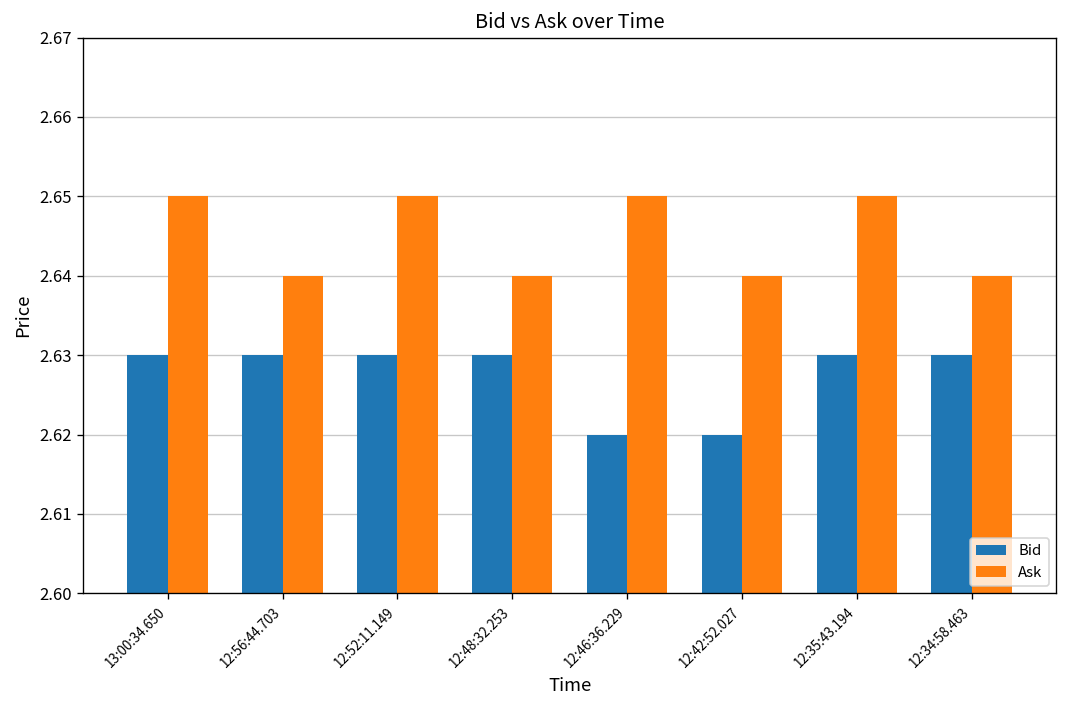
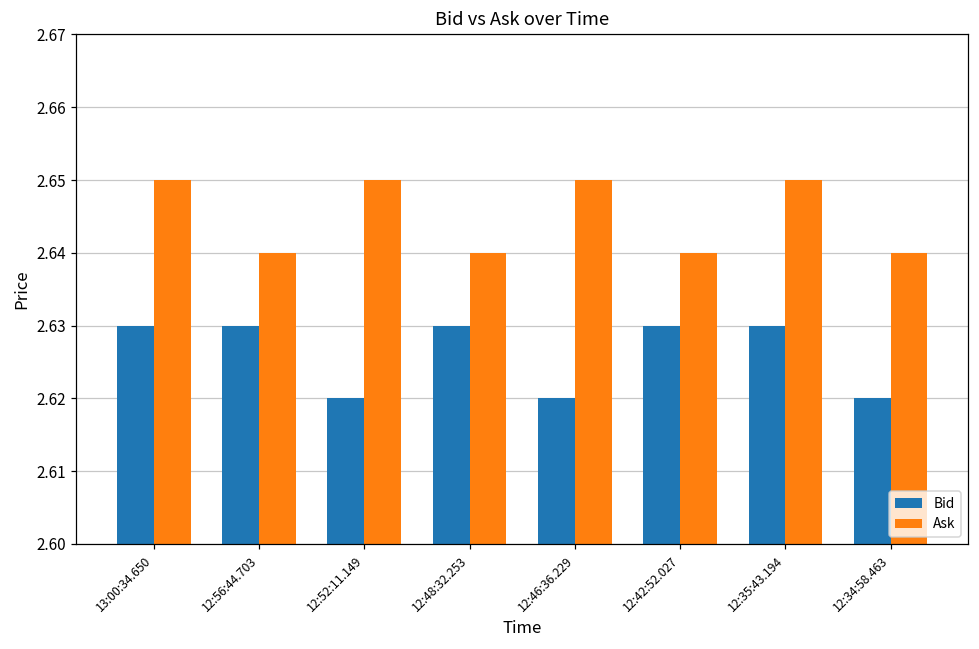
Bid, 12:52:11.149: 2.63 -> 2.62
Bid, 12:42:52.027: 2.62 -> 2.63
Bid, 12:34:58.463: 2.63 -> 2.62
